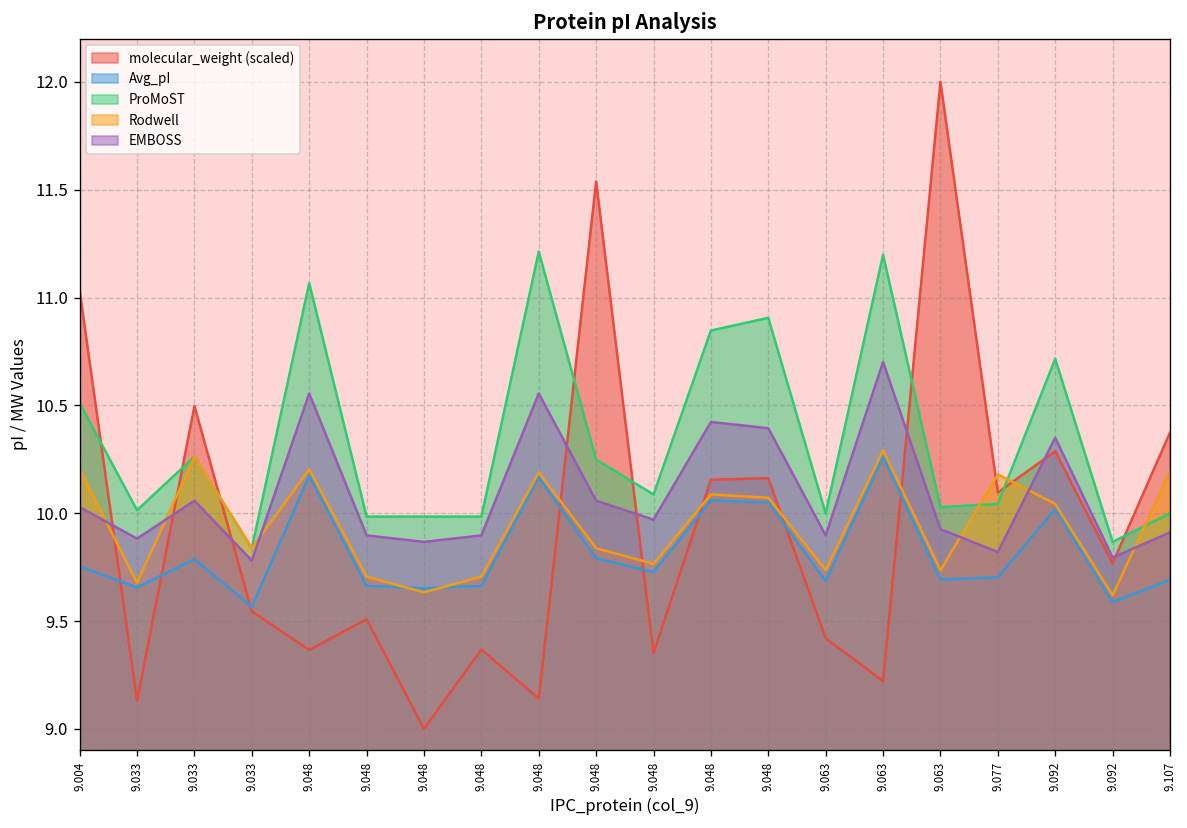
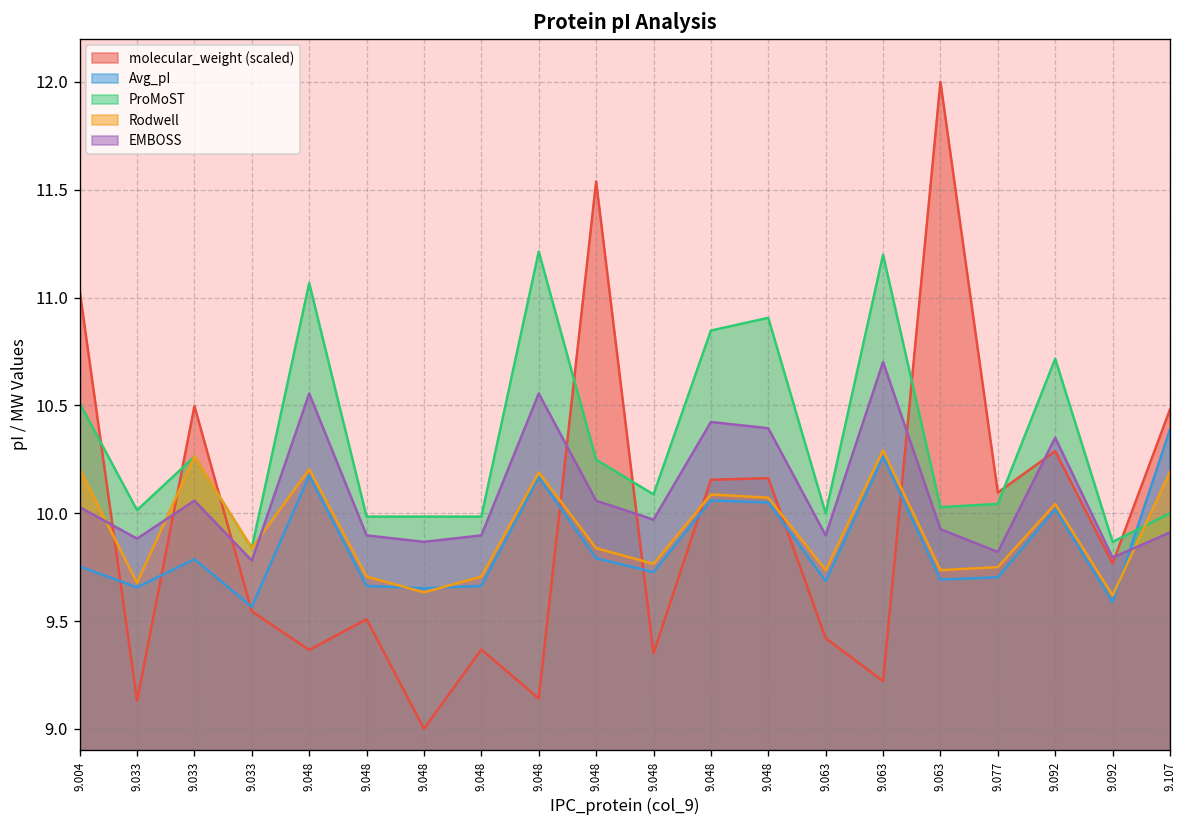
Rodwell, 9.077: 10.18 -> 9.75
molecular_weight (scaled), 9.107: 10.37 -> 10.48
Avg_pI, 9.107: 9.69 -> 10.39
